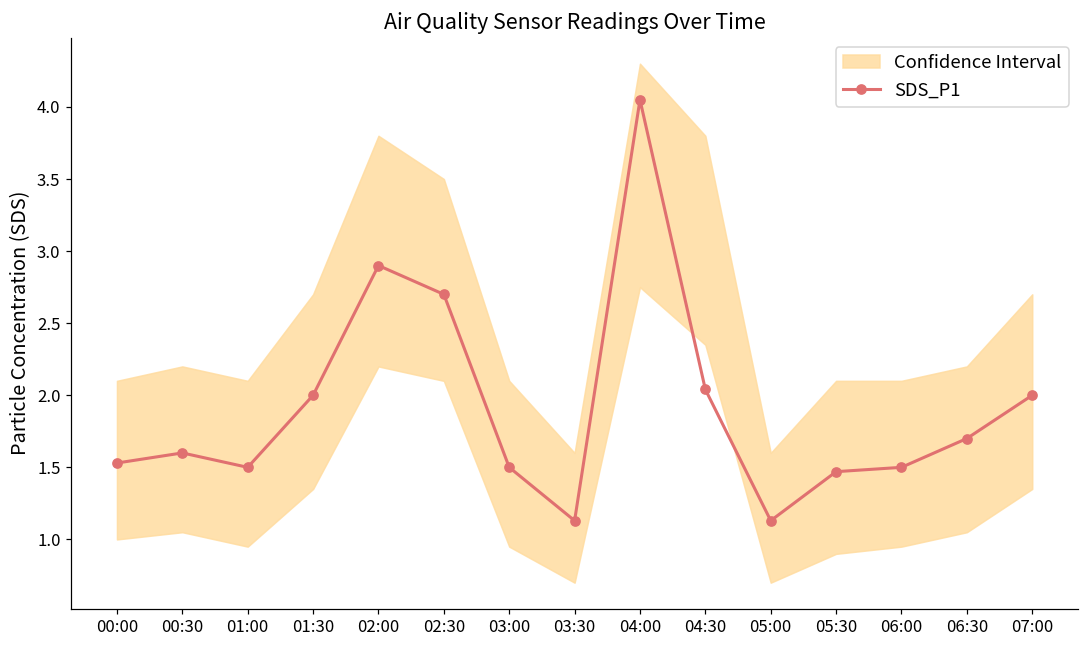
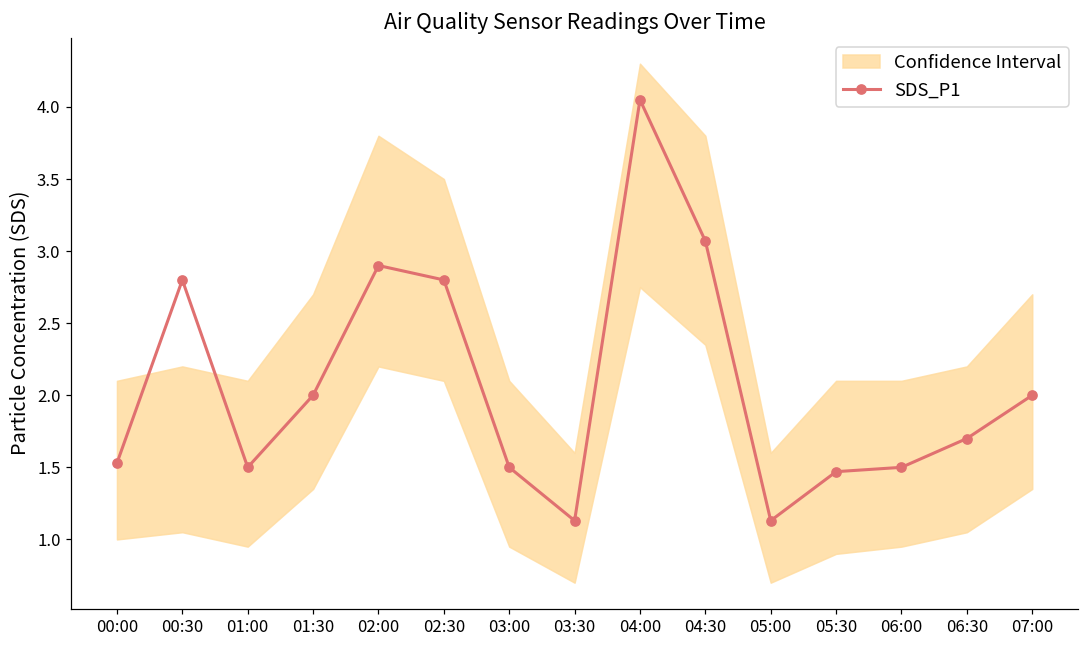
SDS_P1, 00:30: 1.6 -> 2.8
SDS_P1, 02:30: 2.7 -> 2.8
SDS_P1, 04:30: 2.04 -> 3.07
